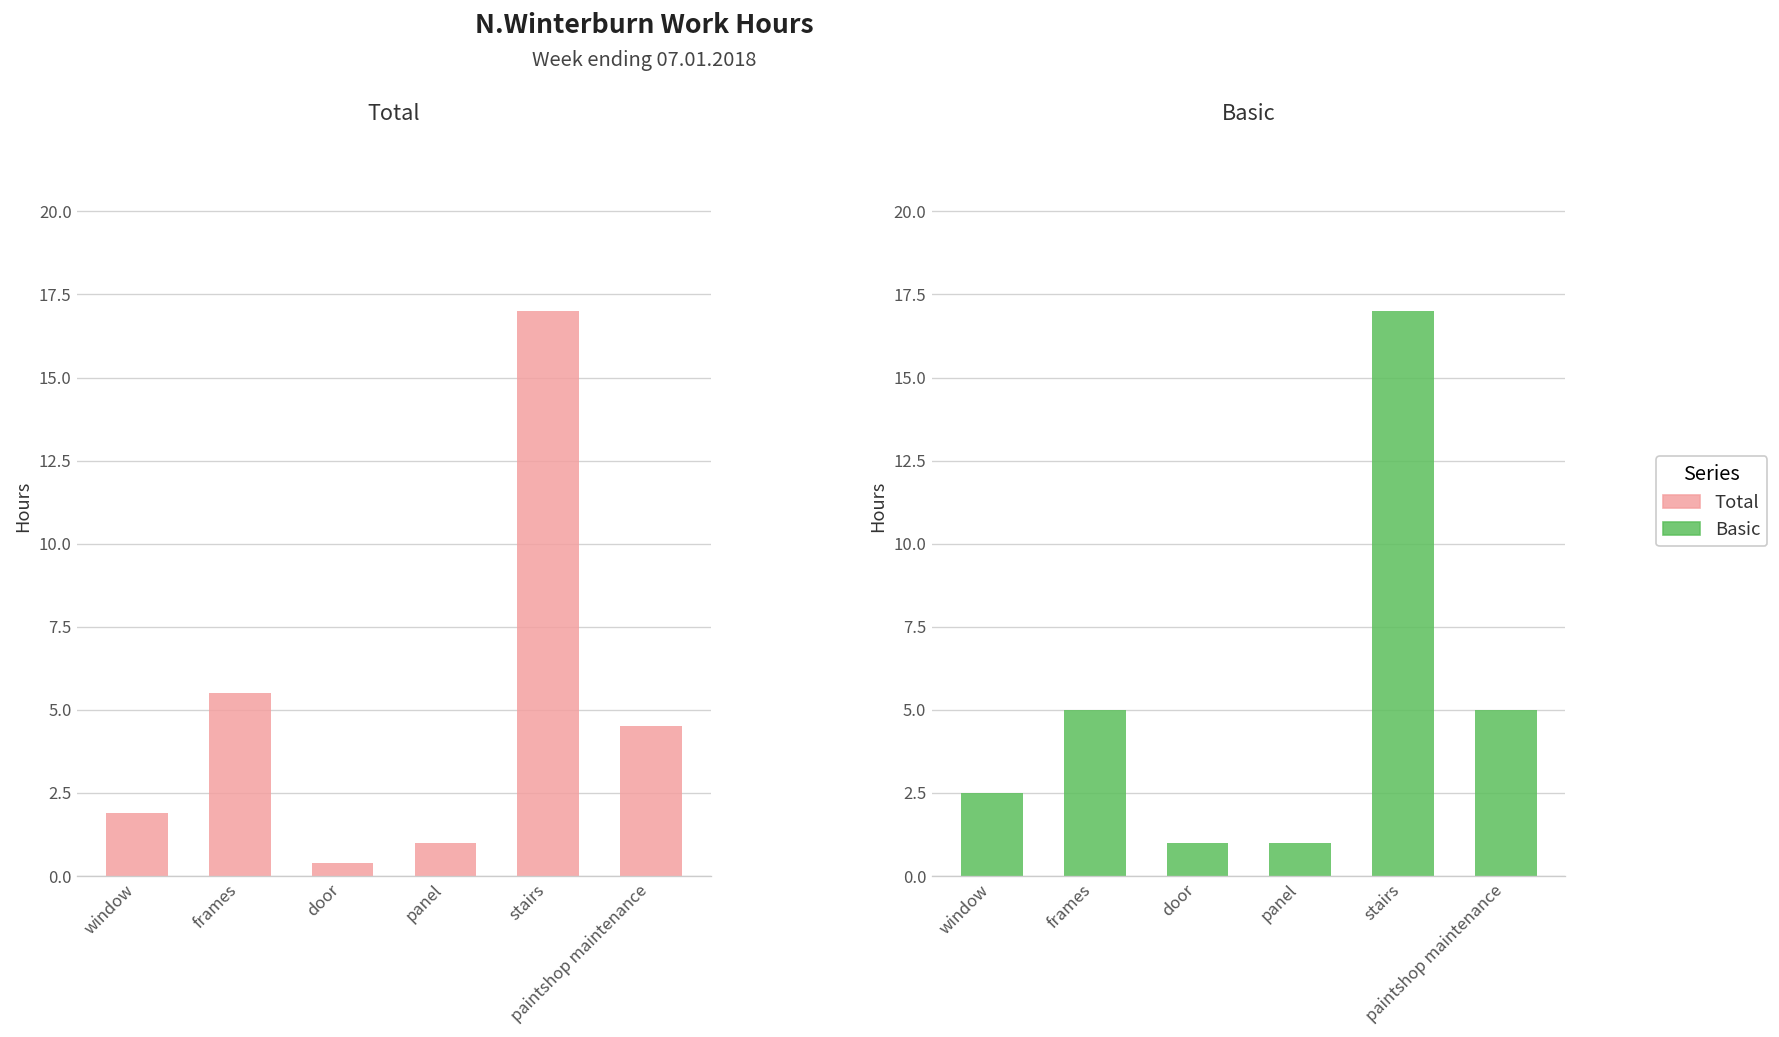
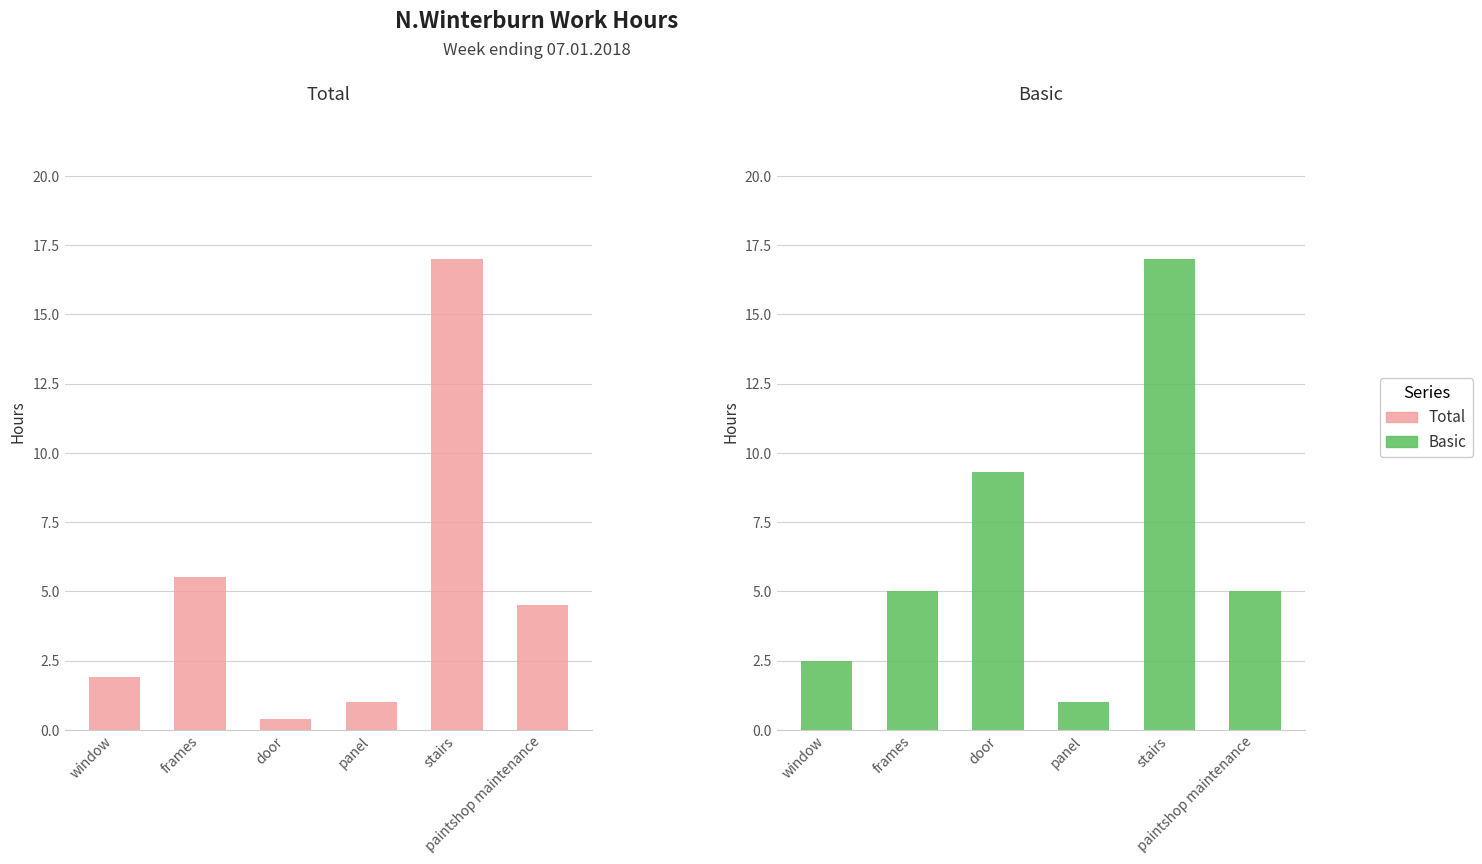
Basic, door: 1.0 -> 9.3
